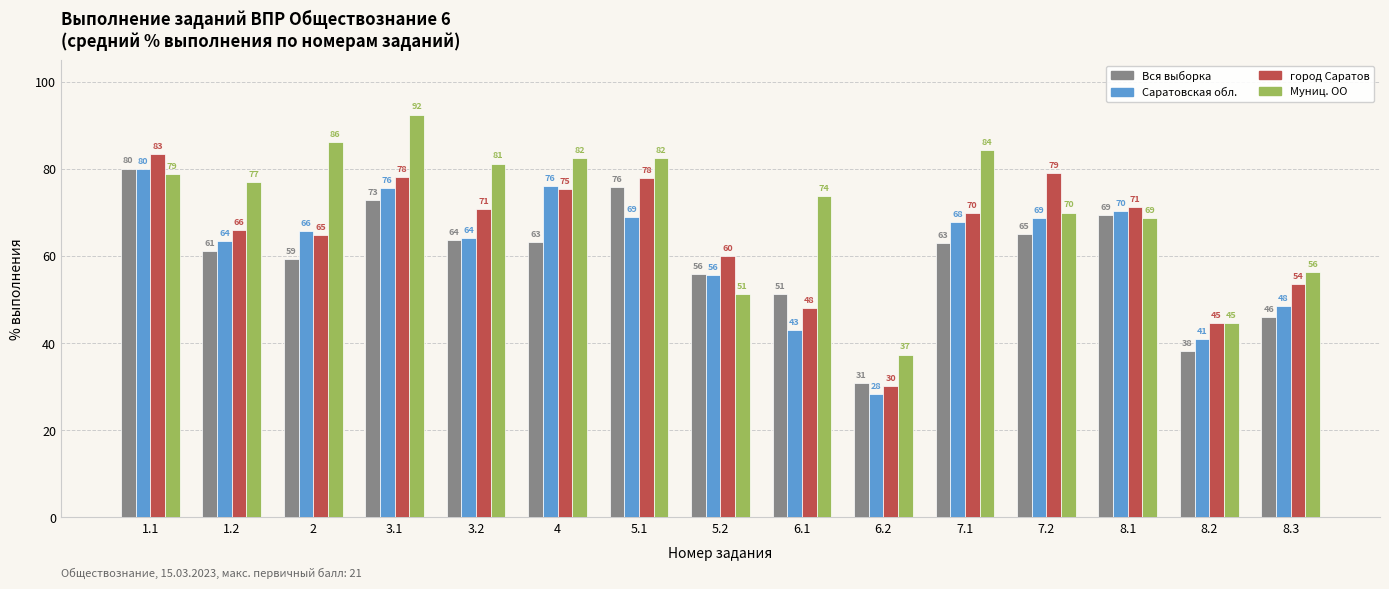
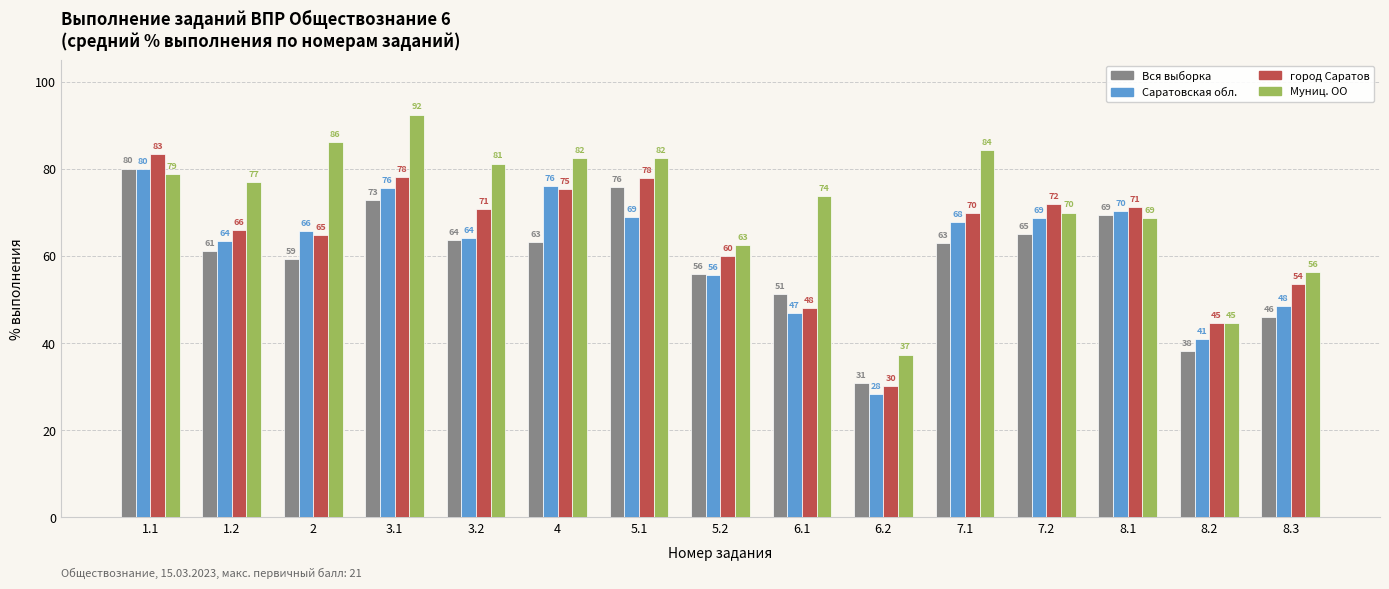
Муниц. ОО, 5.2: 51 -> 63
Саратовская обл., 6.1: 43 -> 47
город Саратов, 7.2: 79 -> 72
